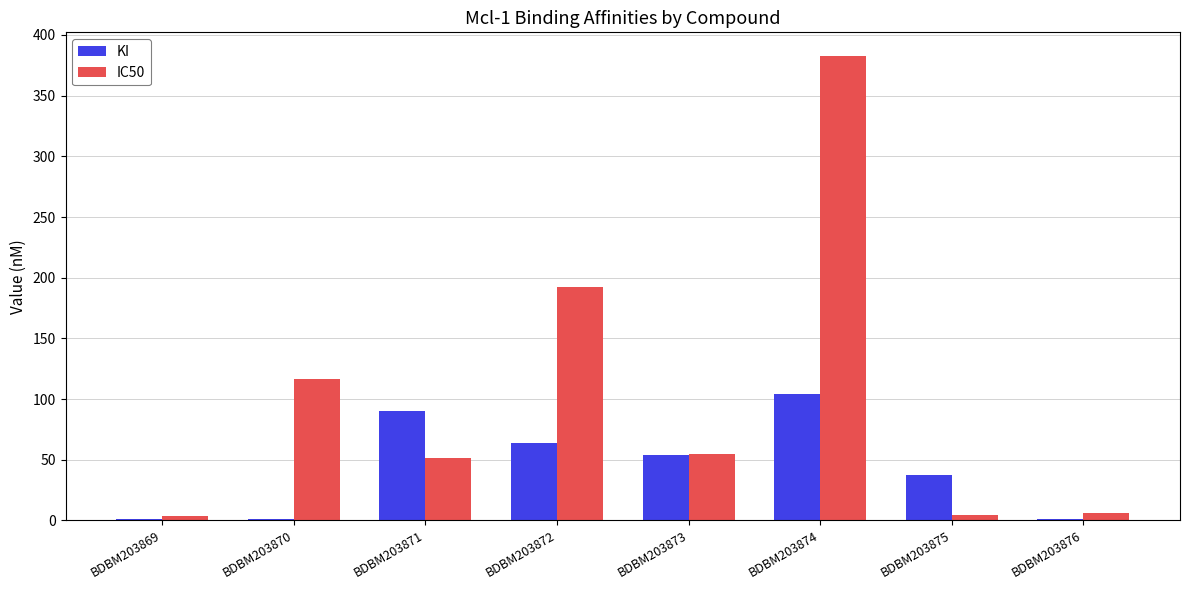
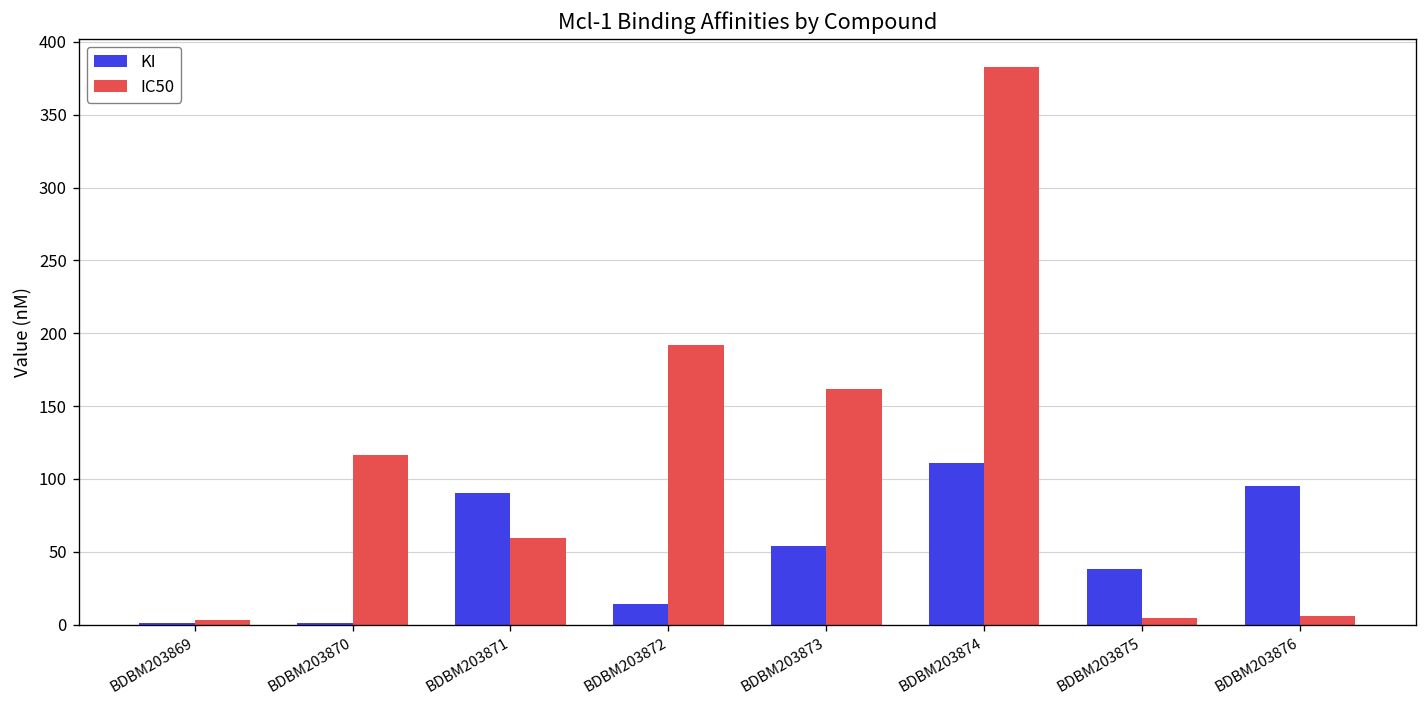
IC50, BDBM203871: 52 -> 60
KI, BDBM203872: 64 -> 14
IC50, BDBM203873: 55 -> 162
KI, BDBM203874: 104 -> 111
KI, BDBM203876: 2 -> 95
